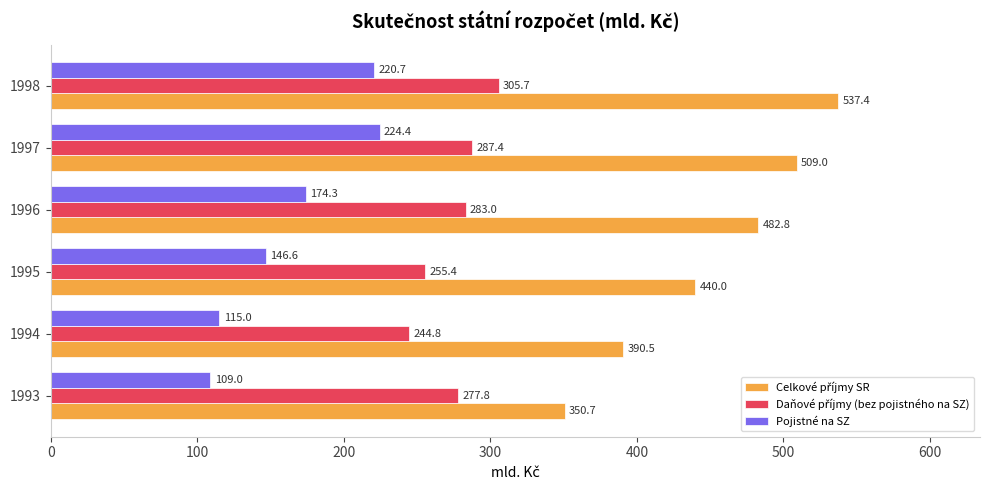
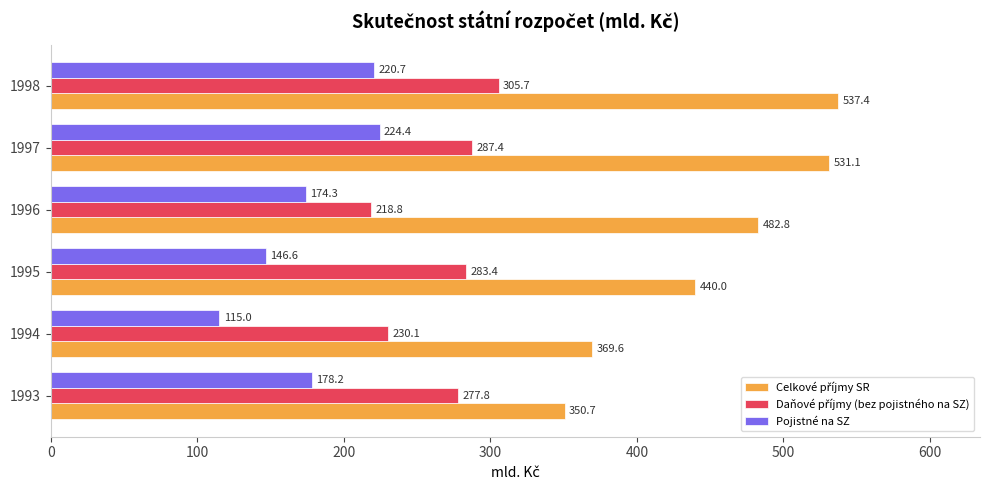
Celkové příjmy SR, 1997: 509.0 -> 531.1
Daňové příjmy (bez pojistného na SZ), 1996: 283.0 -> 218.8
Daňové příjmy (bez pojistného na SZ), 1995: 255.4 -> 283.4
Daňové příjmy (bez pojistného na SZ), 1994: 244.8 -> 230.1
Celkové příjmy SR, 1994: 390.5 -> 369.6
Pojistné na SZ, 1993: 109.0 -> 178.2
